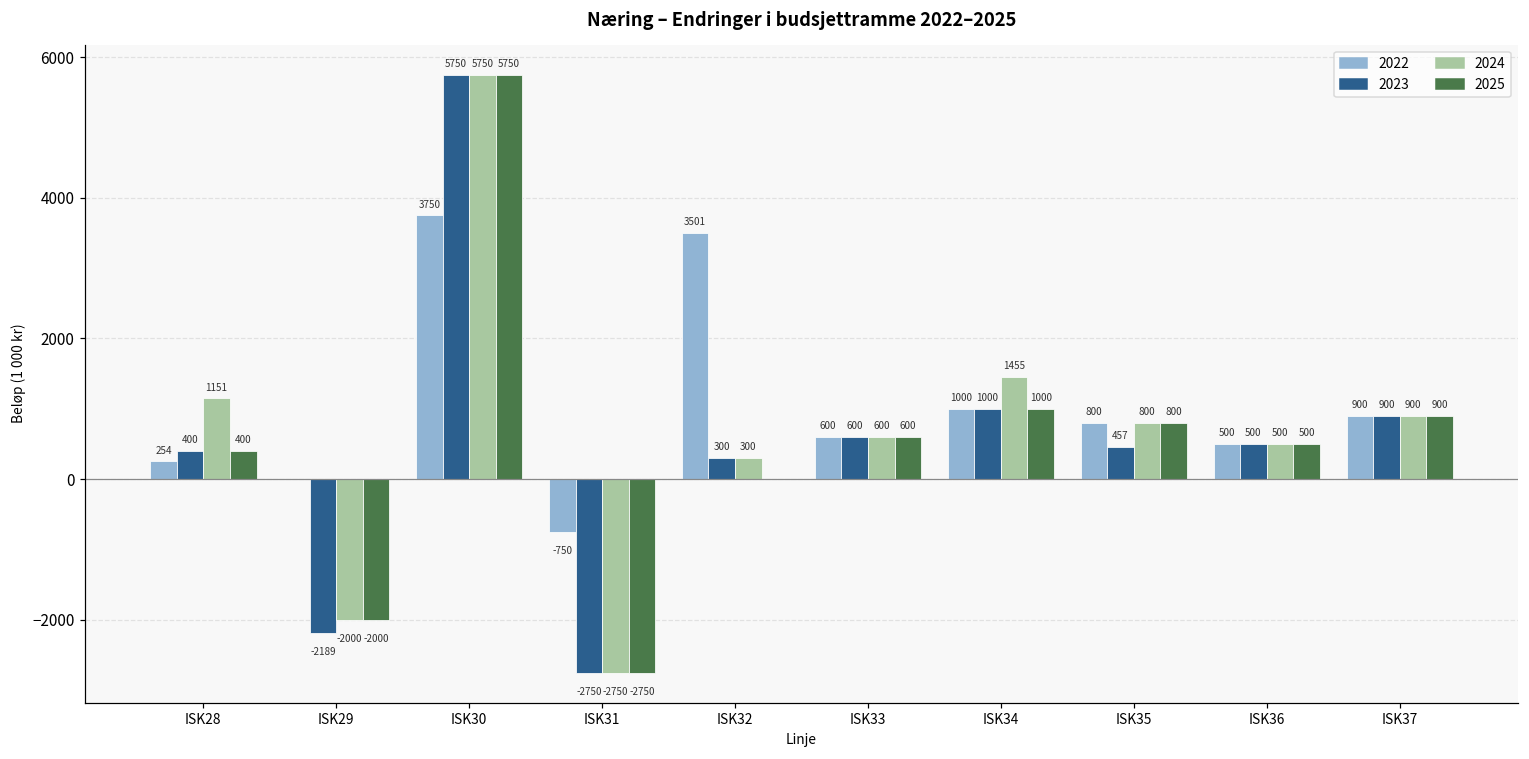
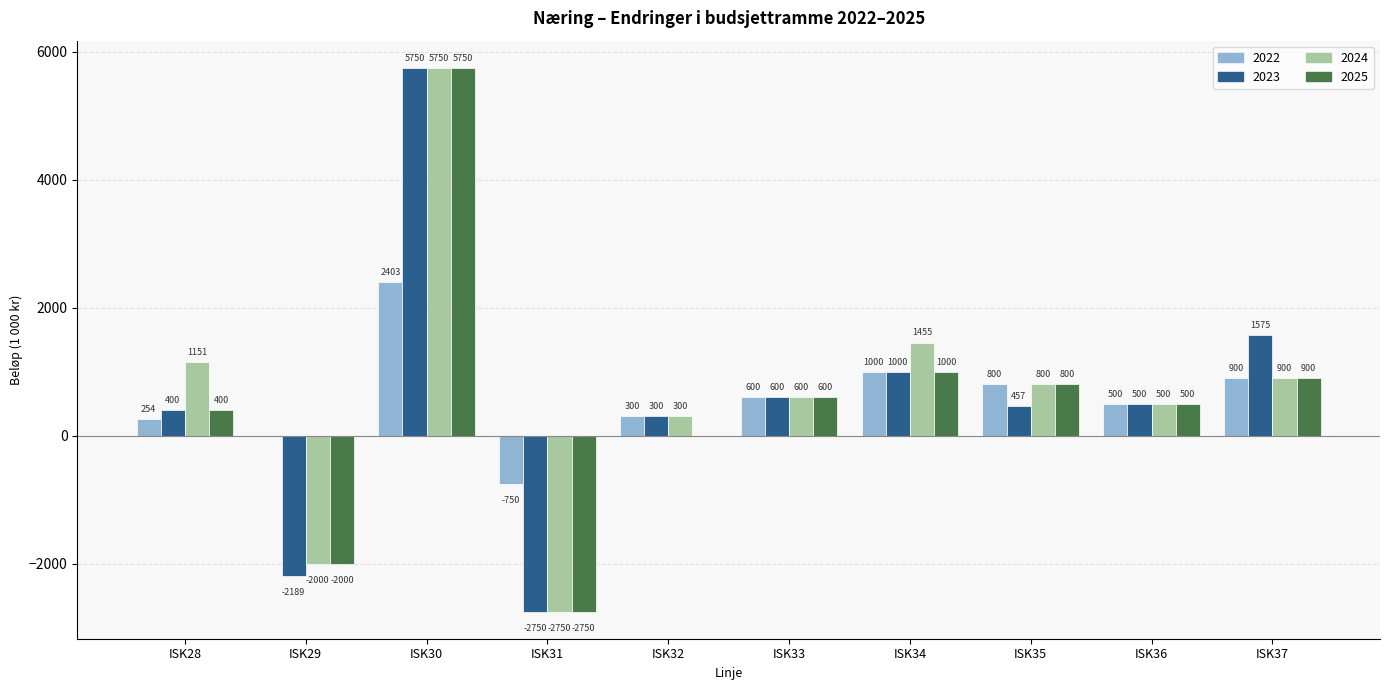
2022, ISK30: 3750 -> 2403
2022, ISK32: 3501 -> 300
2023, ISK37: 900 -> 1575
